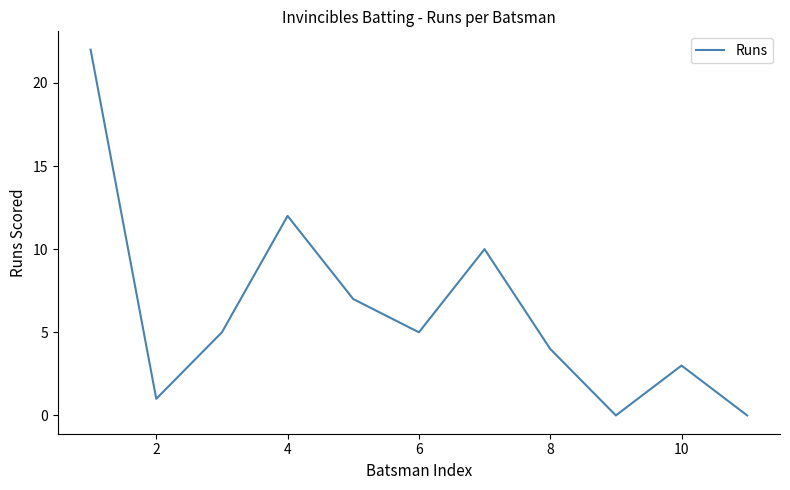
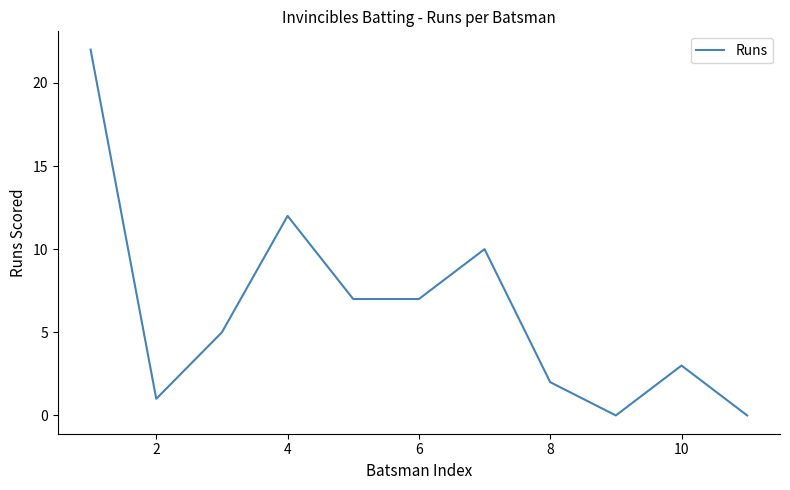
6: 5 -> 7
8: 4 -> 2
